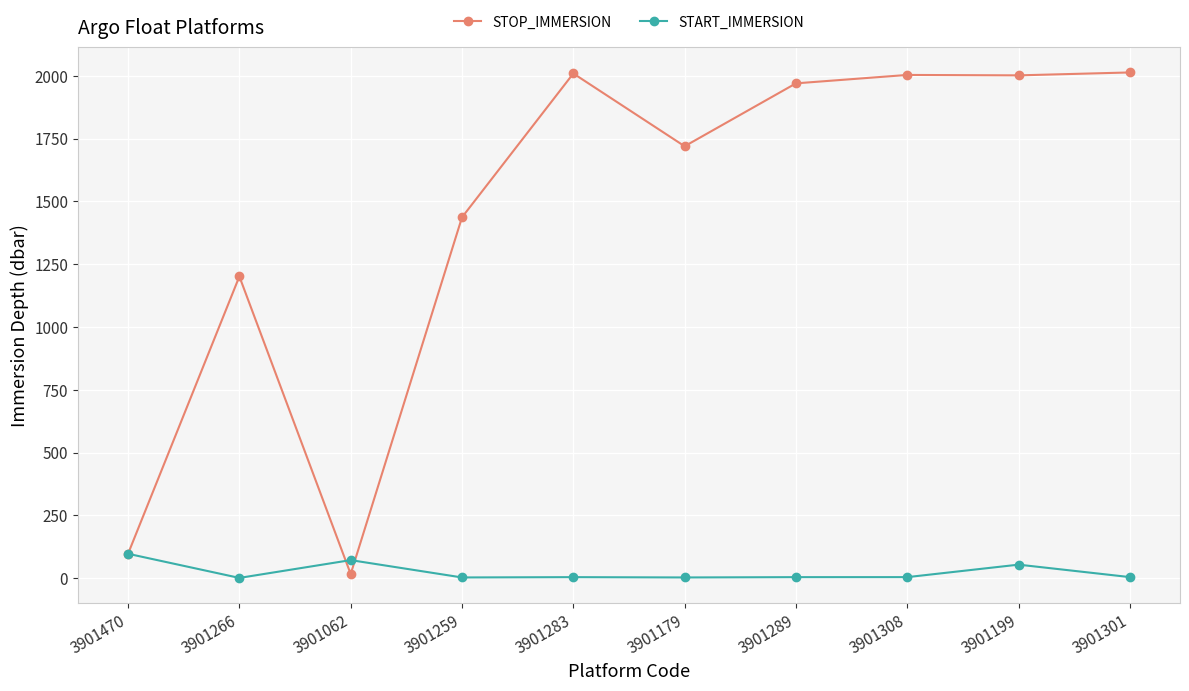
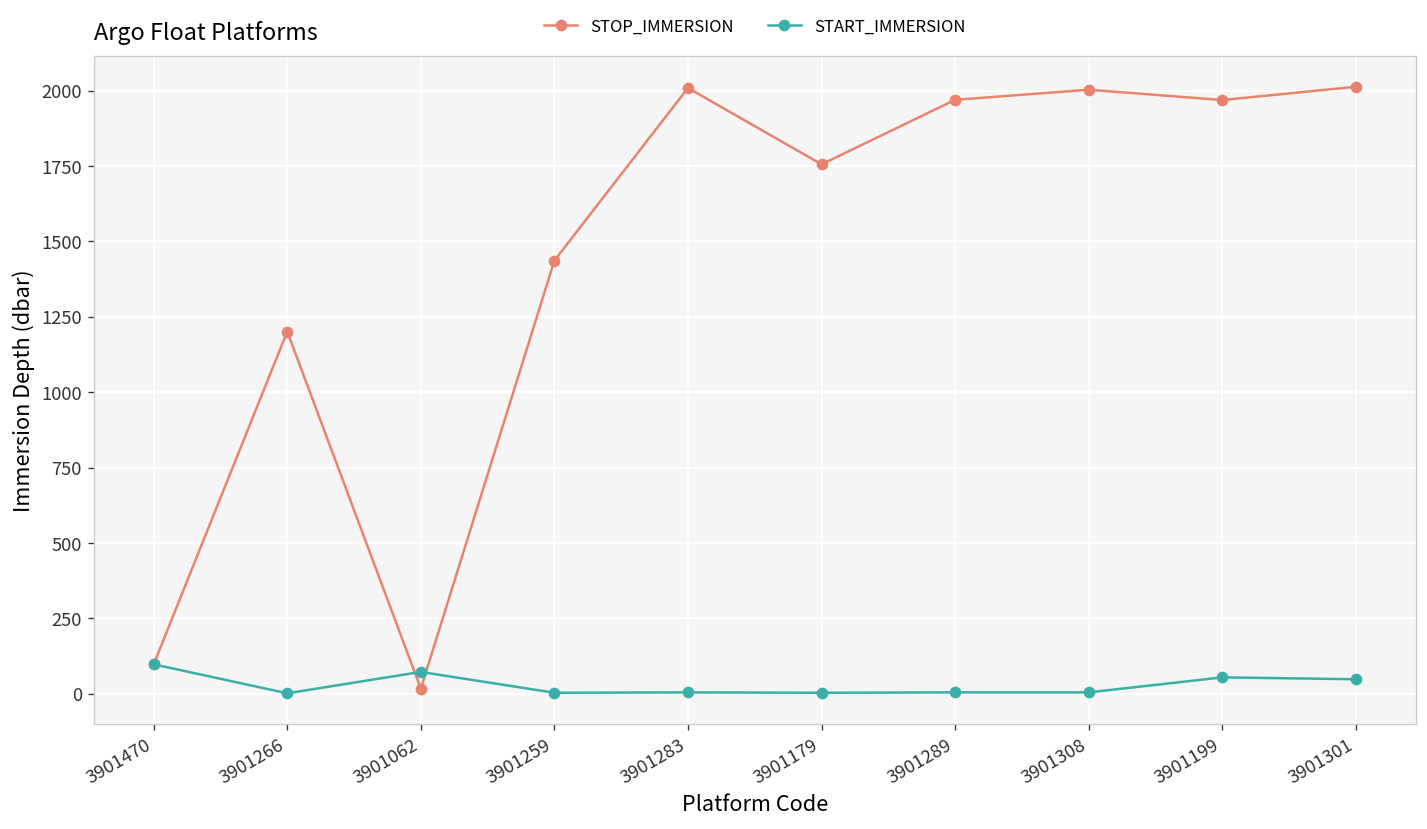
STOP_IMMERSION, 3901179: 1720 -> 1760
STOP_IMMERSION, 3901199: 2000 -> 1970
START_IMMERSION, 3901301: 0 -> 50
